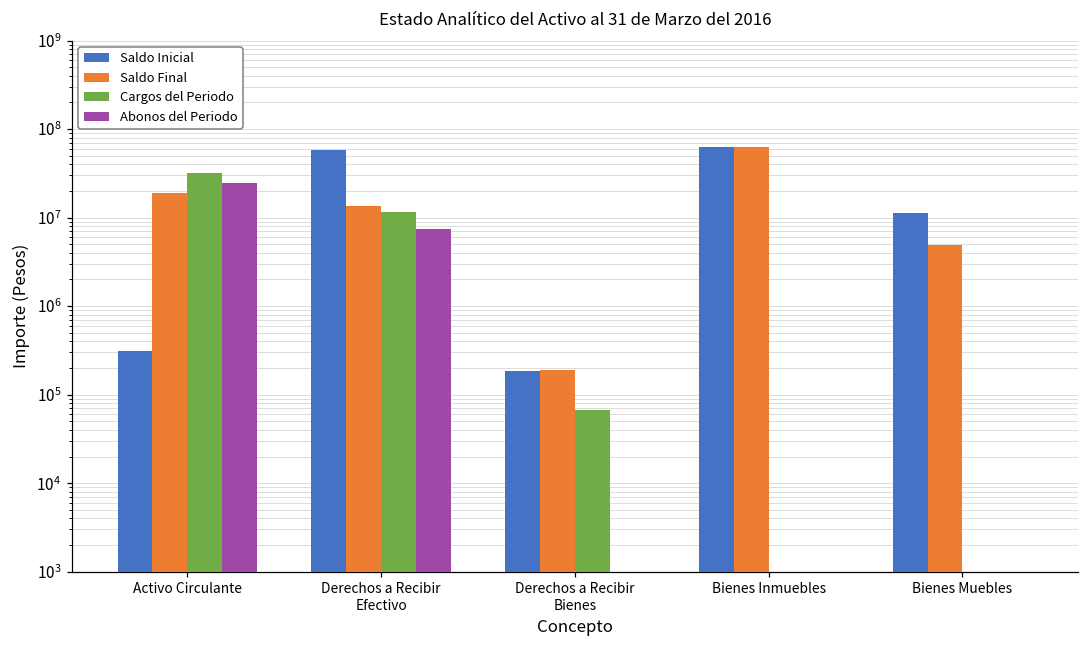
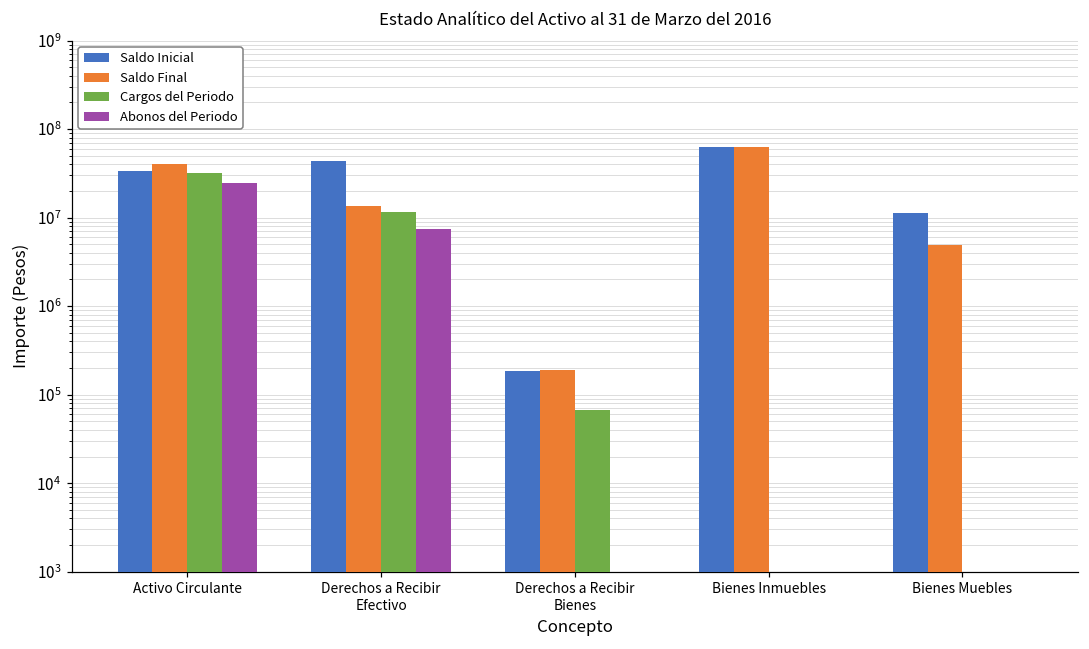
Saldo Inicial, Activo Circulante: 310000 -> 34000000
Saldo Final, Activo Circulante: 19000000 -> 40000000
Saldo Inicial, Derechos a Recibir Efectivo: 60000000 -> 40000000
